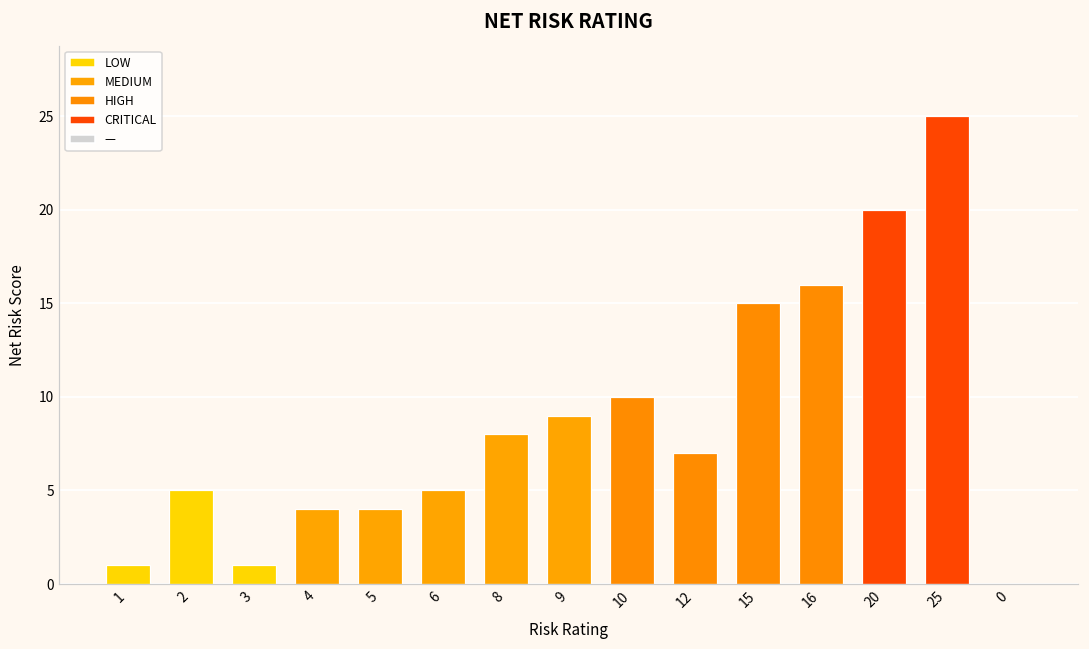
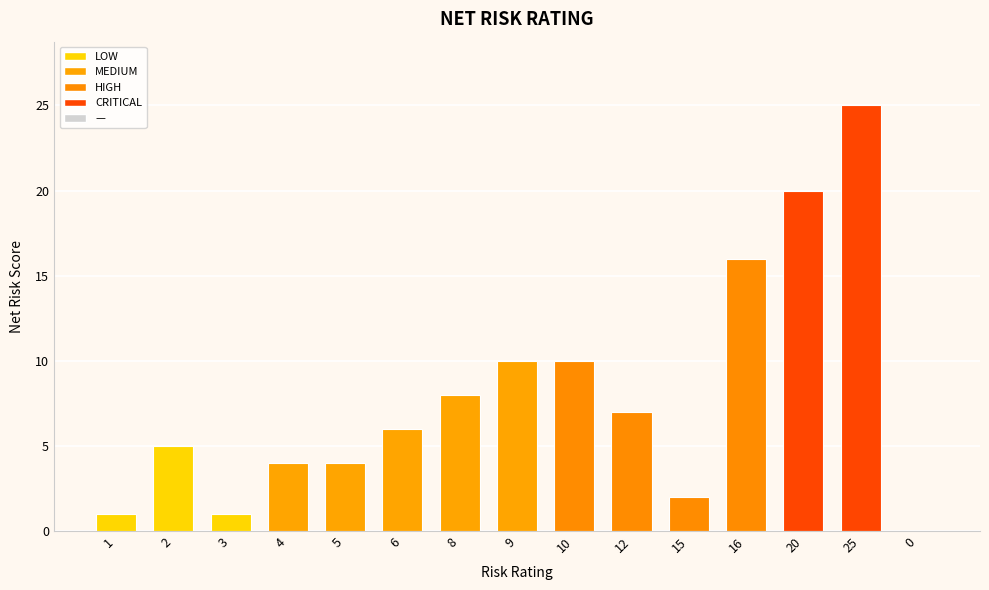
6: 5 -> 6
9: 9 -> 10
15: 15 -> 2
